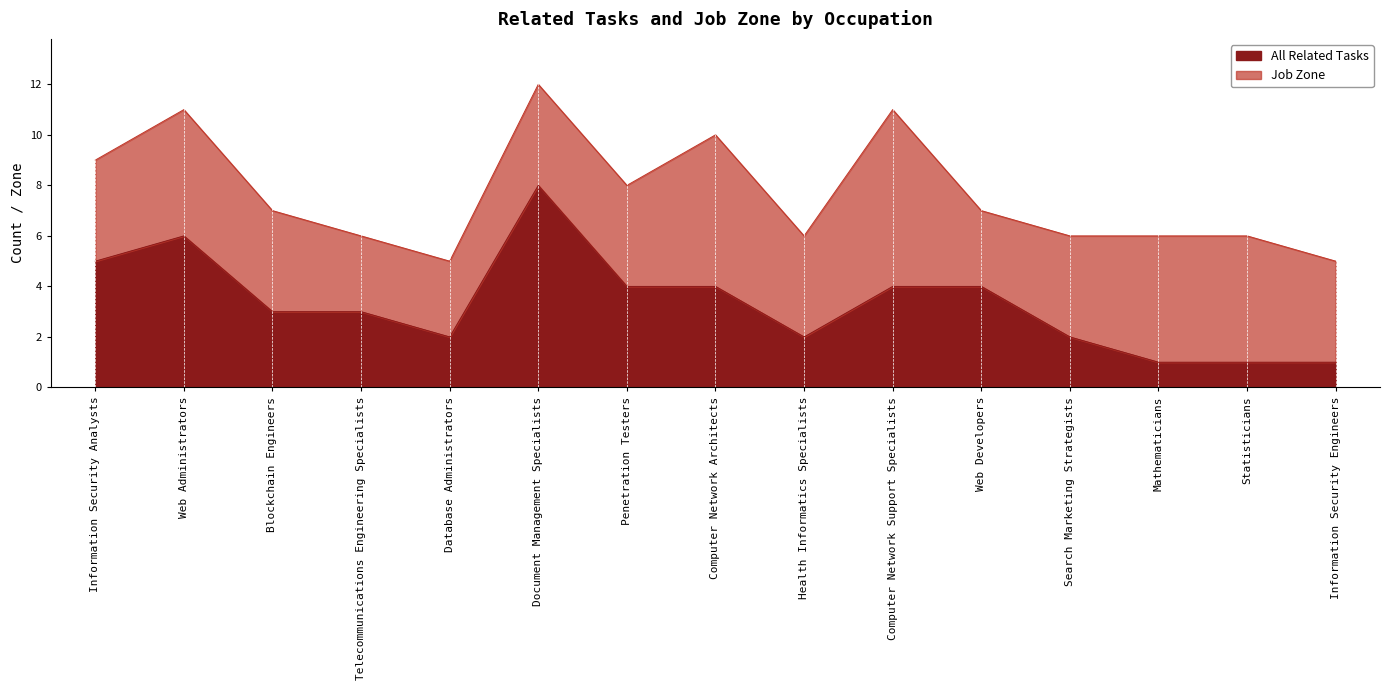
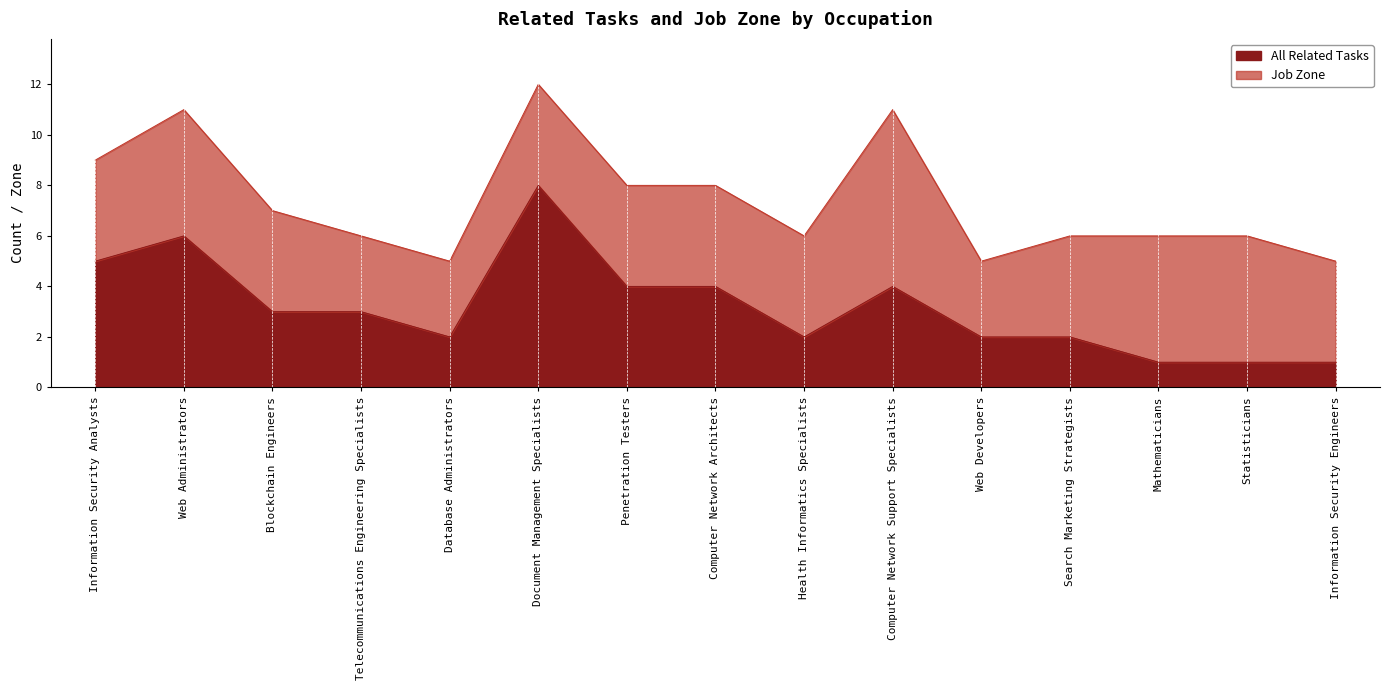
Job Zone, Computer Network Architects: 6 -> 4
All Related Tasks, Web Developers: 4 -> 2
